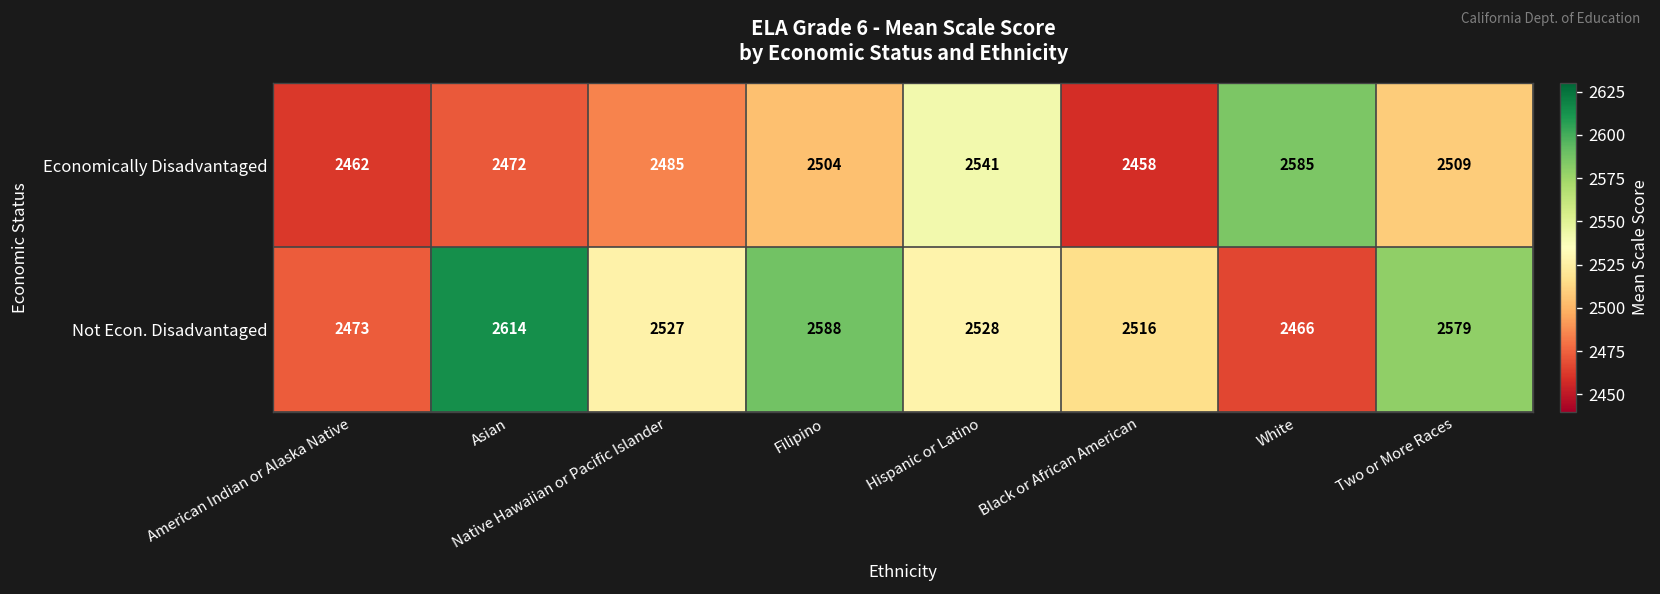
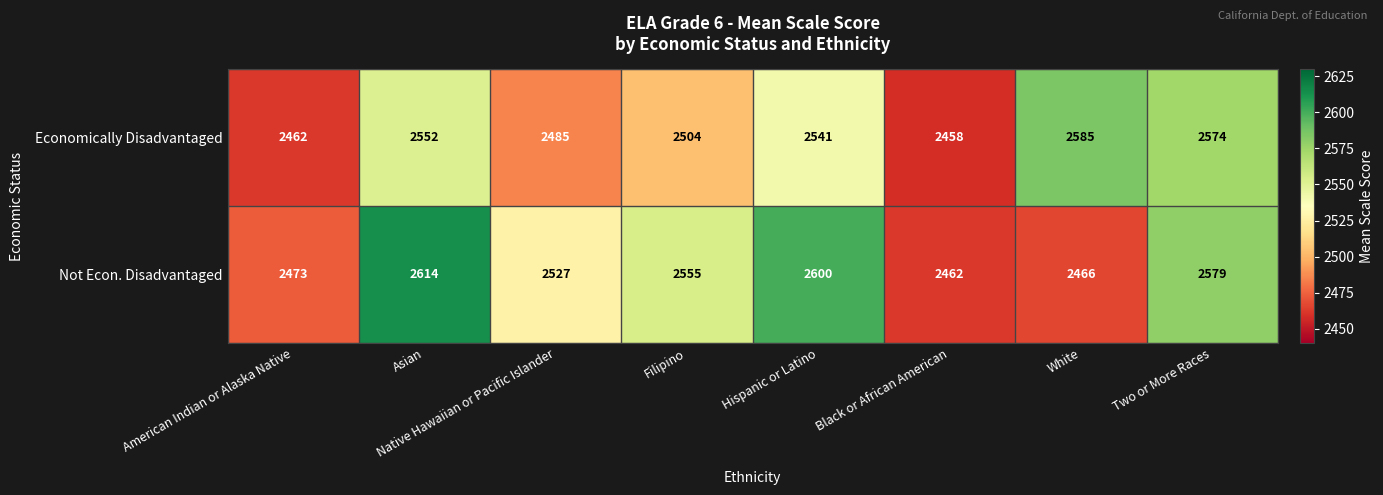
Economically Disadvantaged, Asian: 2472 -> 2552
Economically Disadvantaged, Two or More Races: 2509 -> 2574
Not Econ. Disadvantaged, Filipino: 2588 -> 2555
Not Econ. Disadvantaged, Hispanic or Latino: 2528 -> 2600
Not Econ. Disadvantaged, Black or African American: 2516 -> 2462
